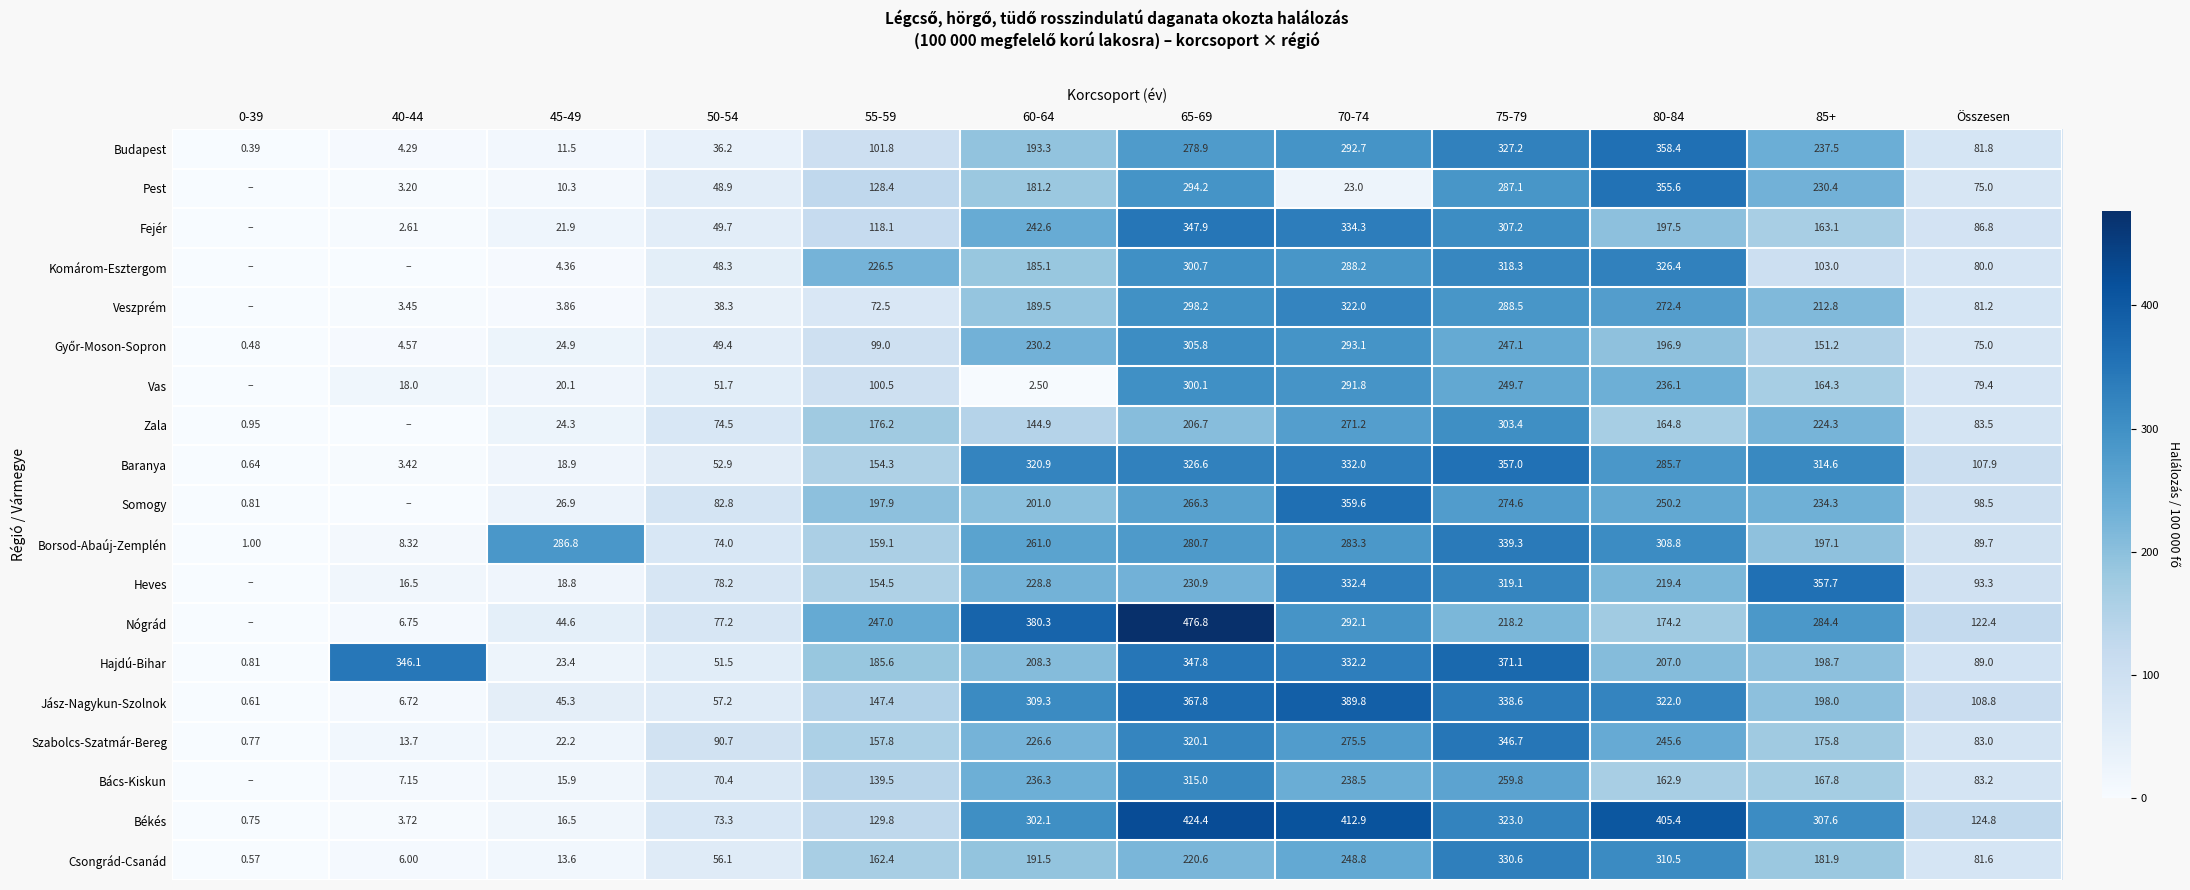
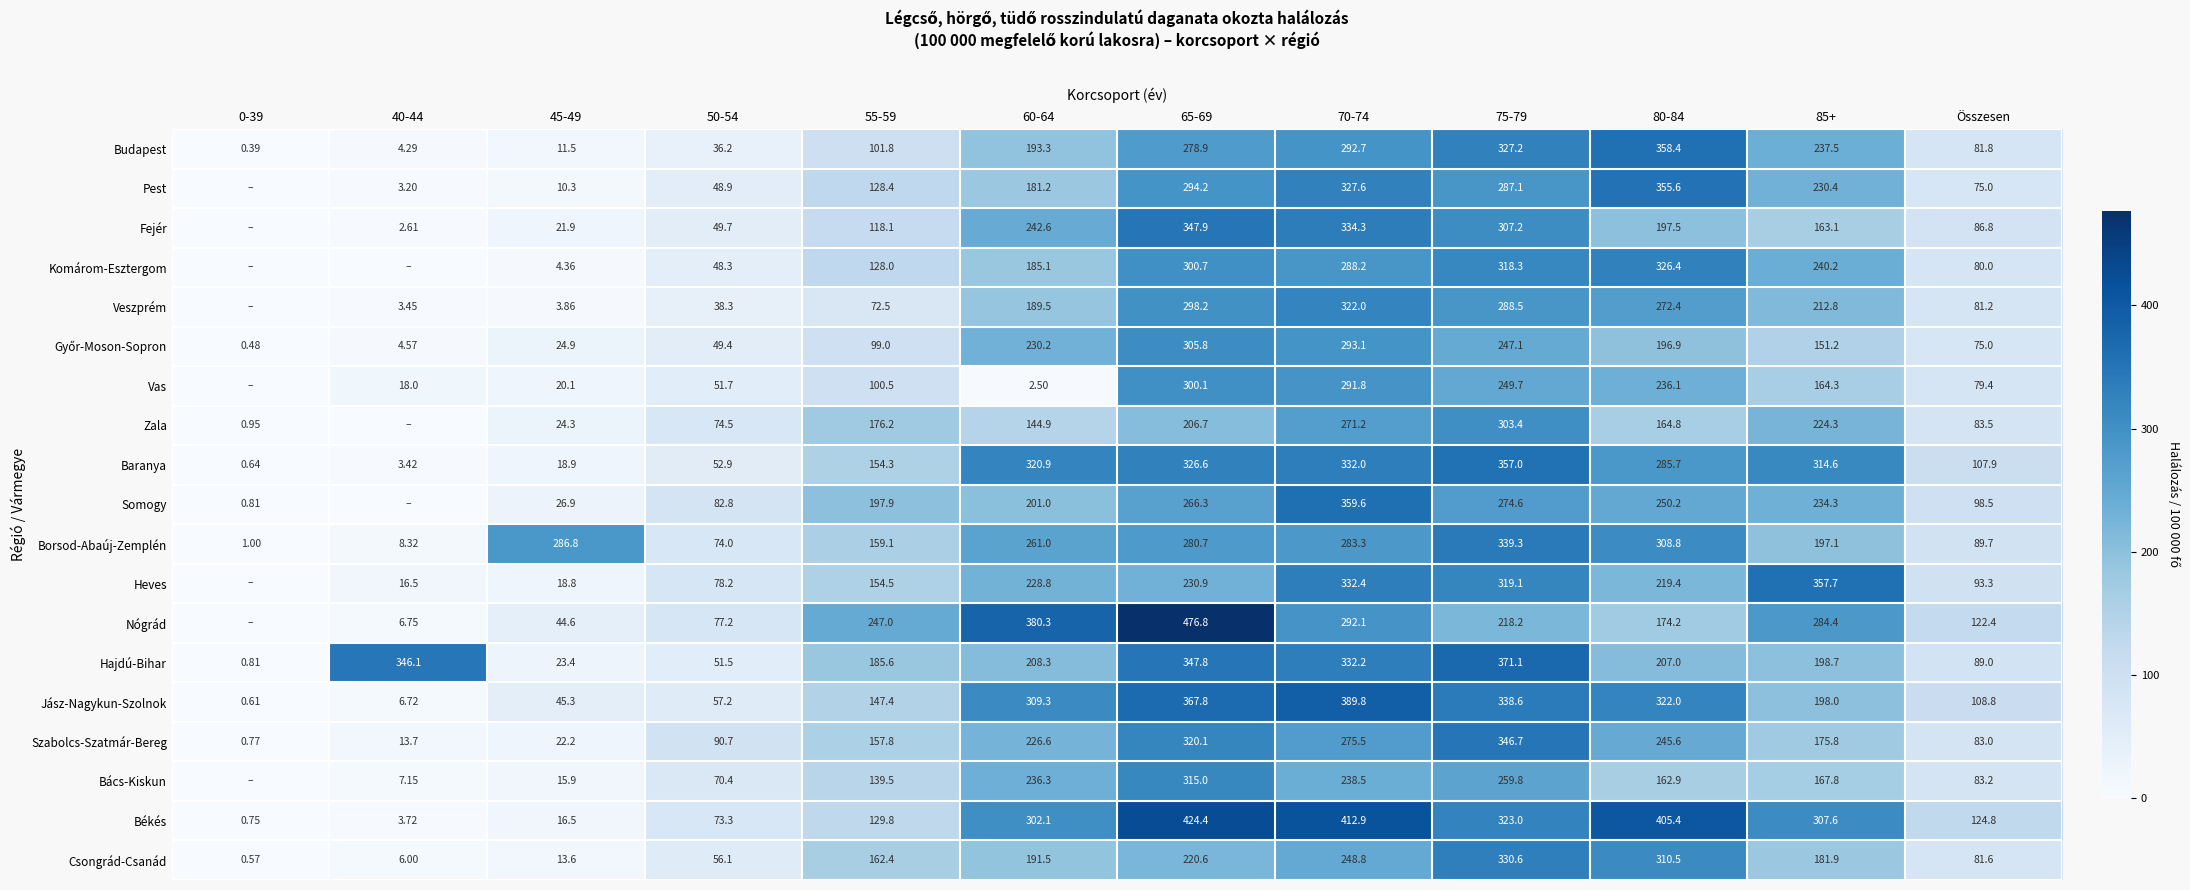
Pest, 70-74: 23.0 -> 327.6
Komárom-Esztergom, 55-59: 226.5 -> 128.0
Komárom-Esztergom, 85+: 103.0 -> 240.2
